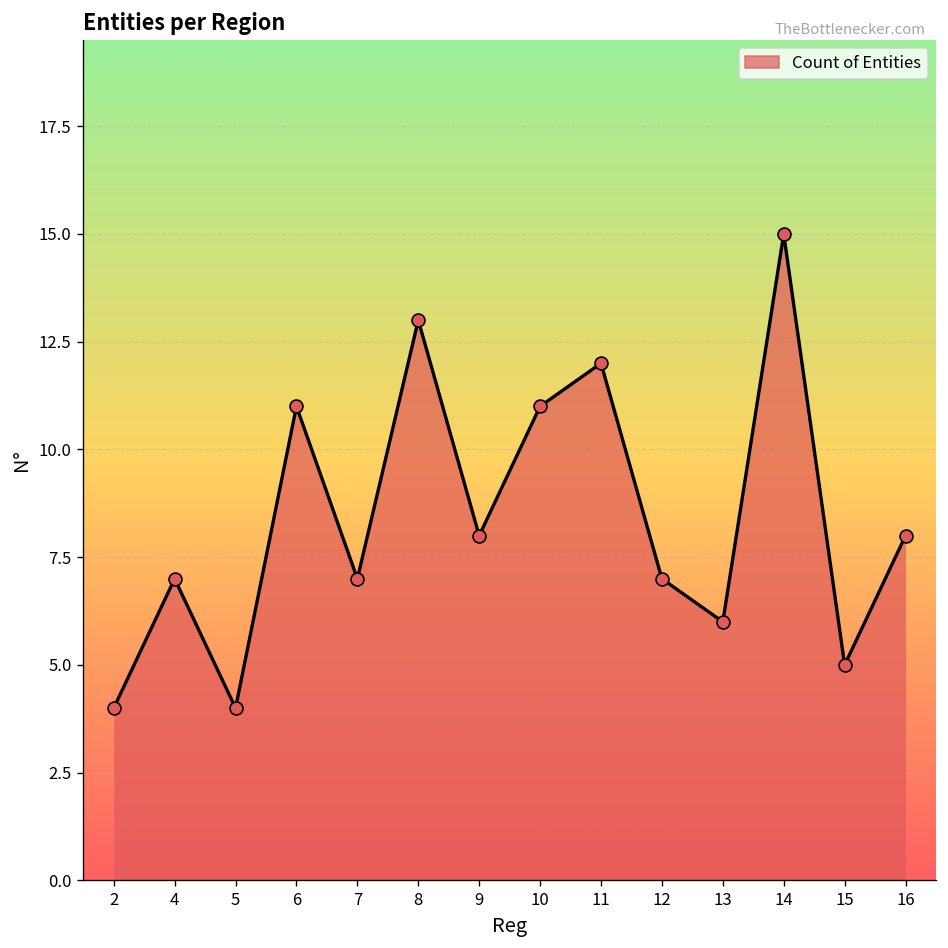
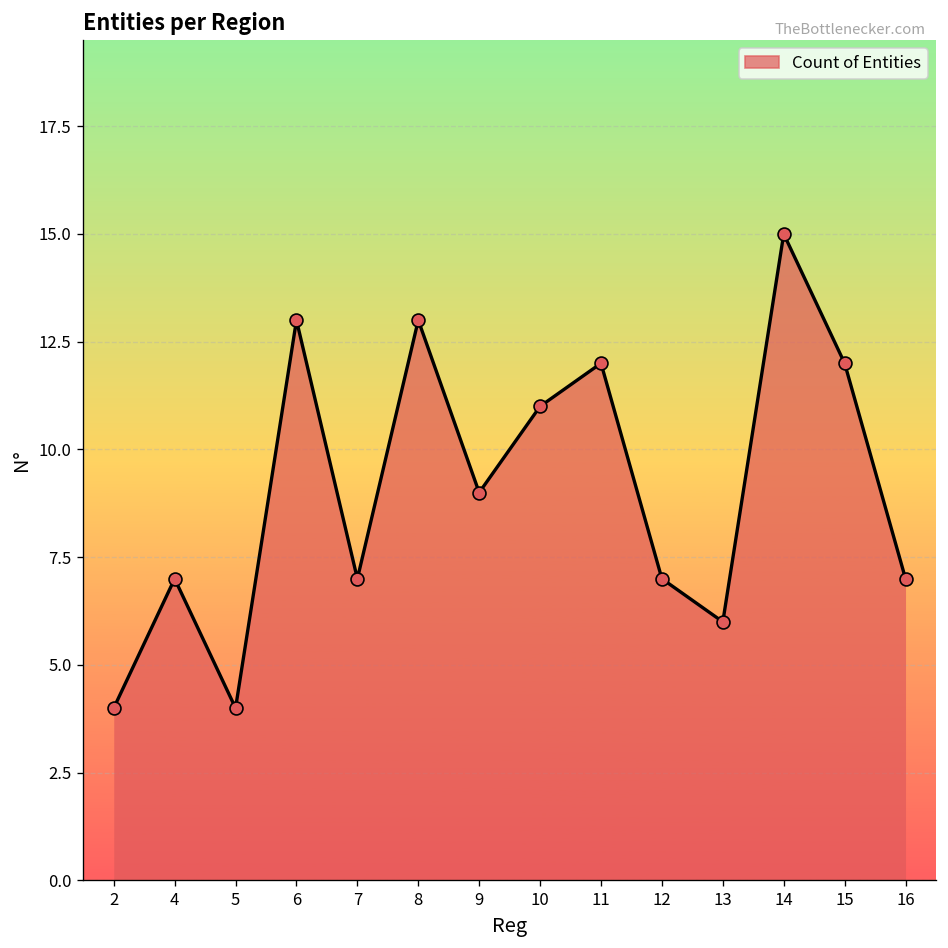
6: 11 -> 13
9: 8 -> 9
15: 5 -> 12
16: 8 -> 7
